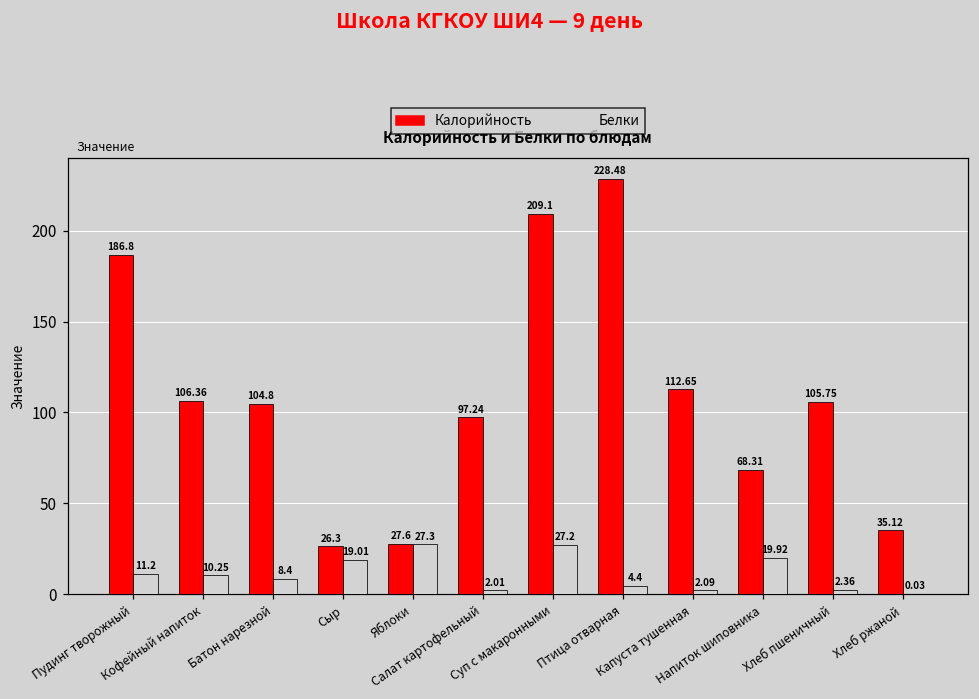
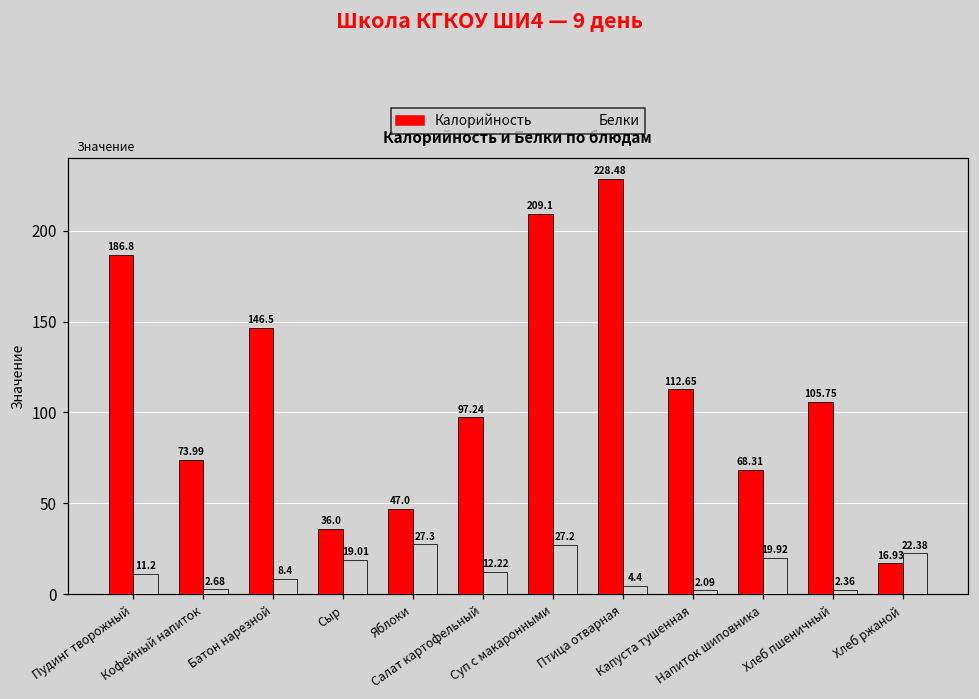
Калорийность, Кофейный напиток: 106.36 -> 73.99
Белки, Кофейный напиток: 10.25 -> 2.68
Калорийность, Батон нарезной: 104.8 -> 146.5
Калорийность, Сыр: 26.3 -> 36.0
Калорийность, Яблоки: 27.6 -> 47.0
Белки, Салат картофельный: 2.01 -> 12.22
Калорийность, Хлеб ржаной: 35.12 -> 16.93
Белки, Хлеб ржаной: 0.03 -> 22.38
